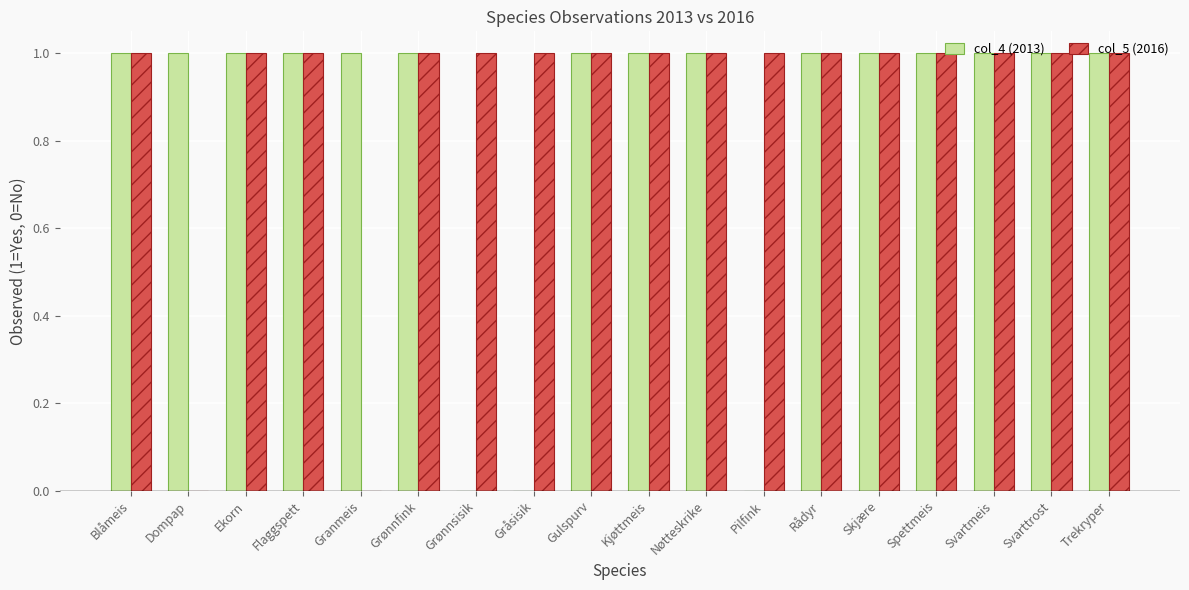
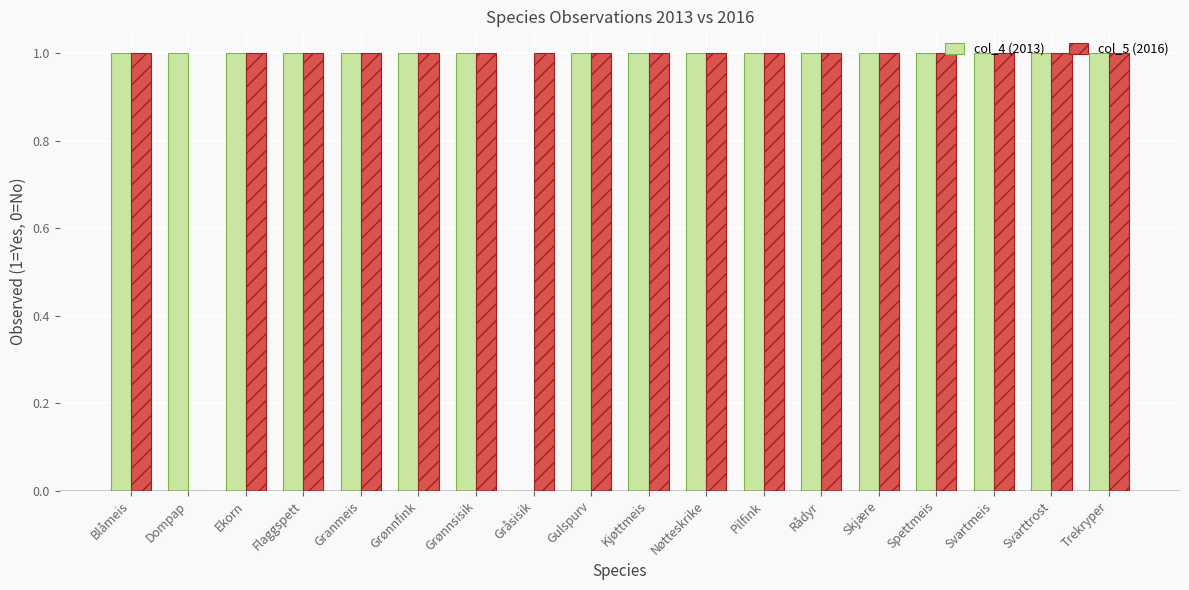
col_5 (2016), Granmeis: 0 -> 1
col_4 (2013), Grønnsisik: 0 -> 1
col_4 (2013), Pilfink: 0 -> 1
